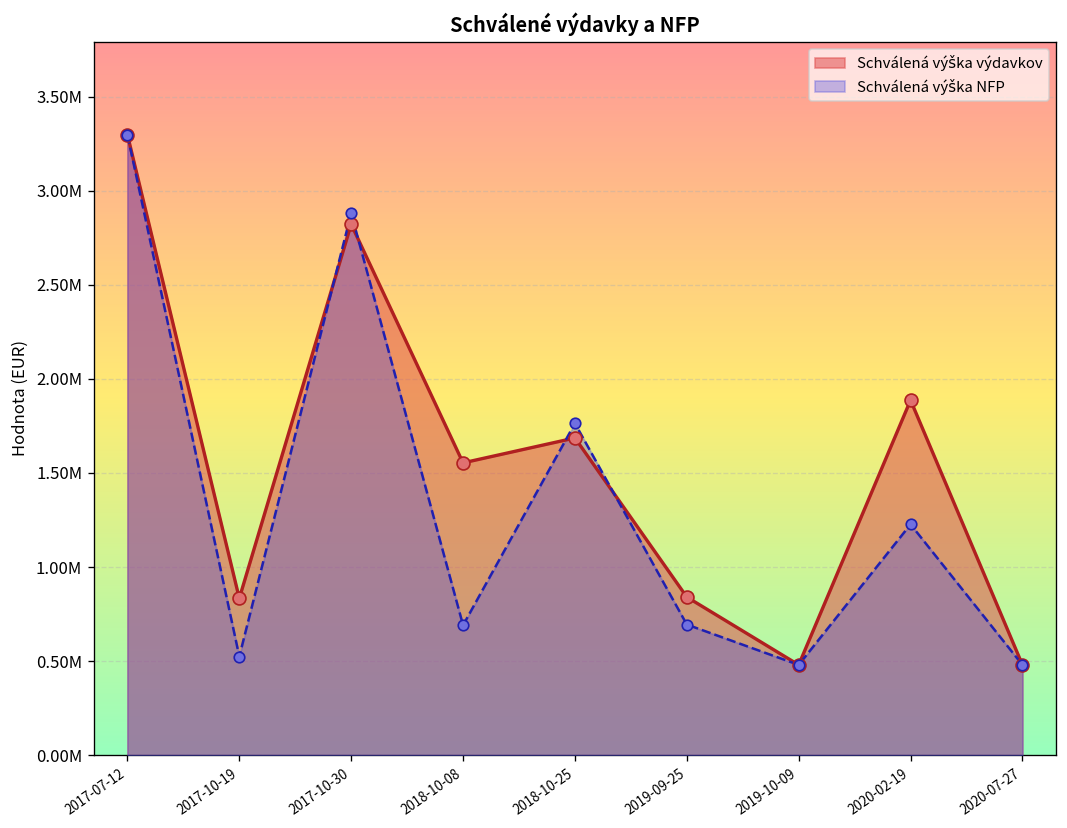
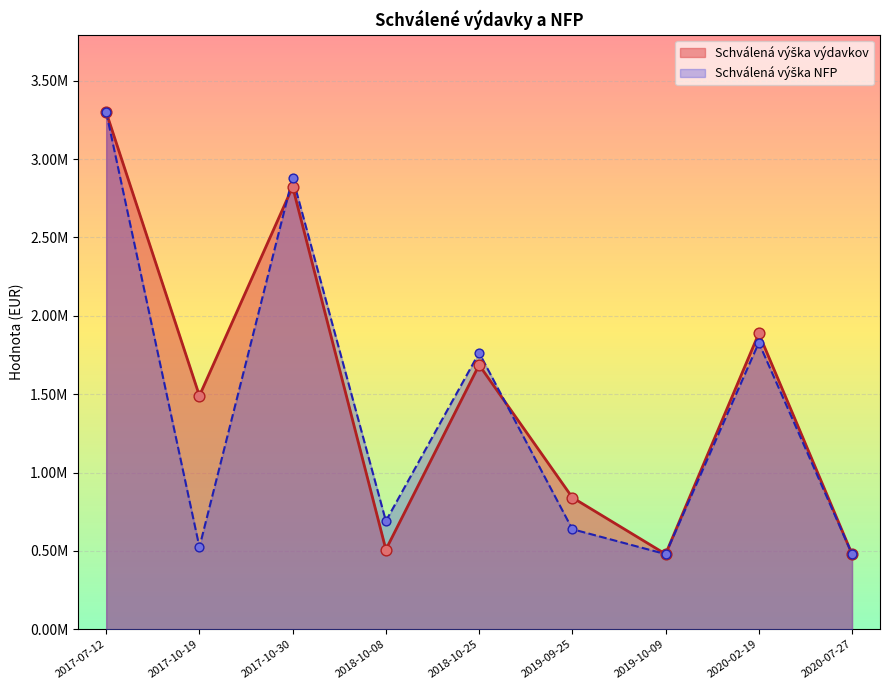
Schválená výška výdavkov, 2017-10-19: 830000 -> 1490000
Schválená výška výdavkov, 2018-10-08: 1550000 -> 510000
Schválená výška NFP, 2019-09-25: 690000 -> 640000
Schválená výška NFP, 2020-02-19: 1230000 -> 1830000
